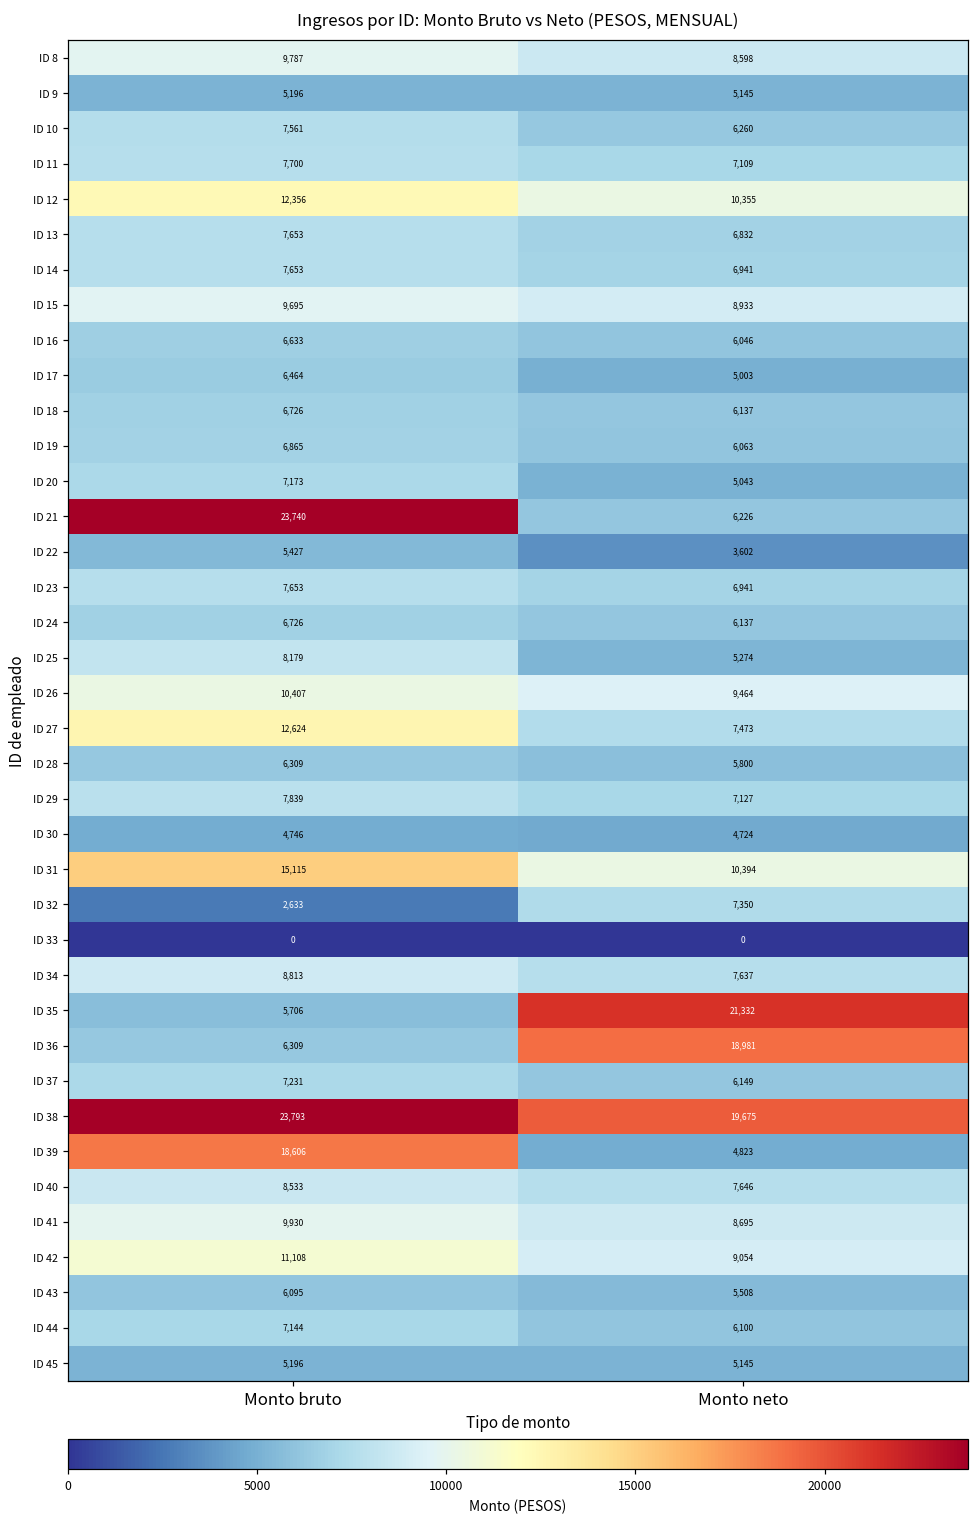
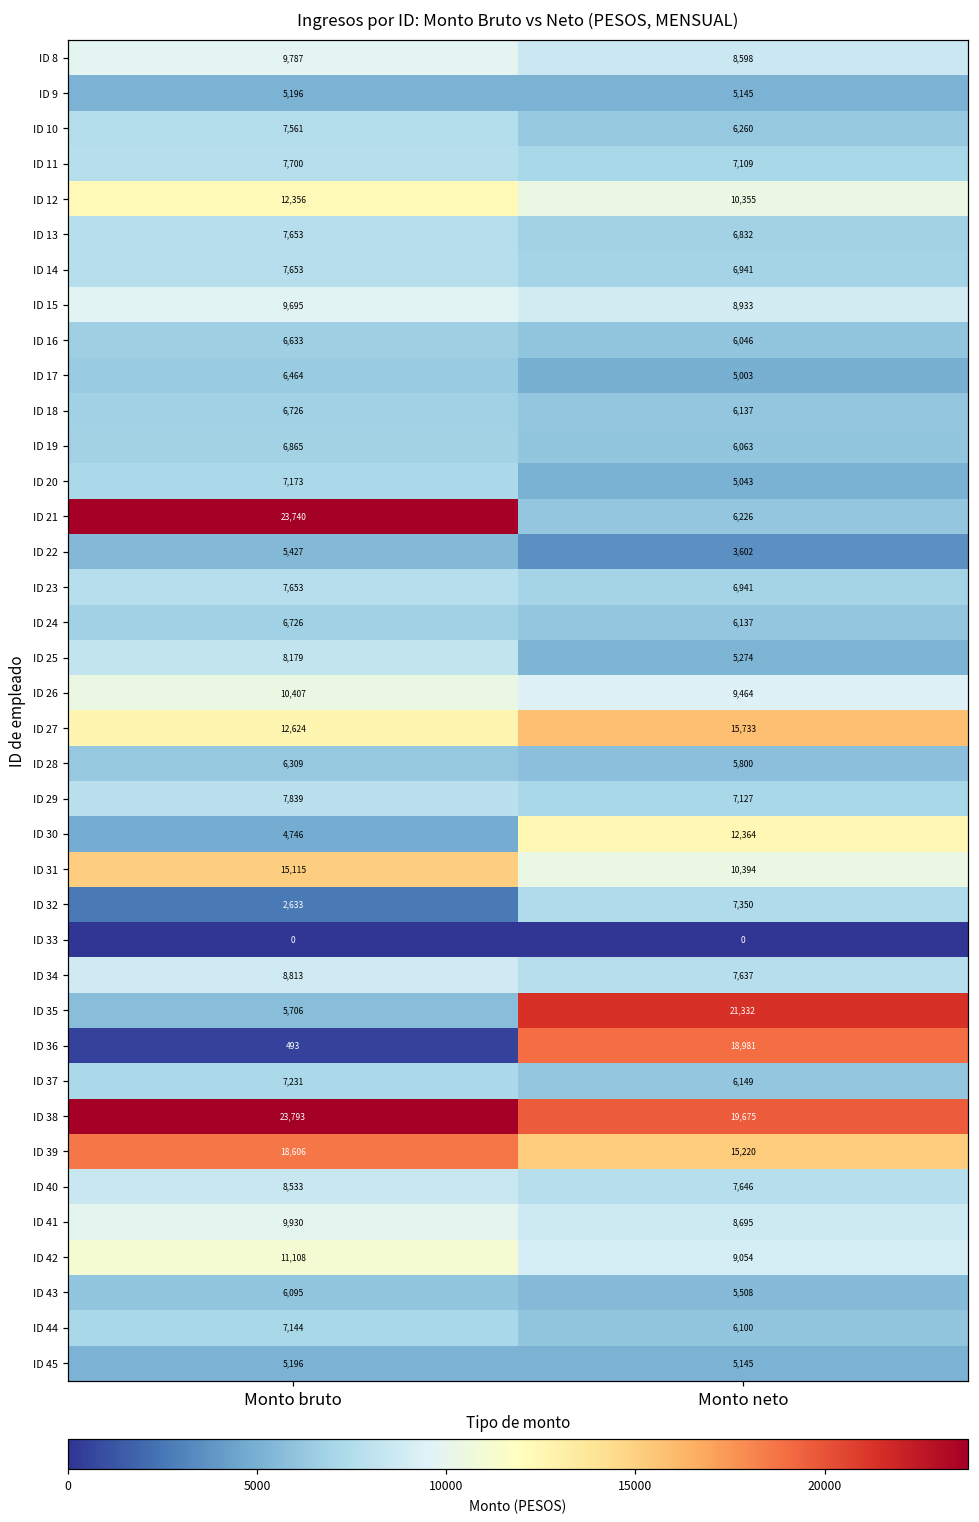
ID 27, Monto neto: 7,473 -> 15,733
ID 30, Monto neto: 4,724 -> 12,364
ID 36, Monto bruto: 6,309 -> 493
ID 39, Monto neto: 4,823 -> 15,220
